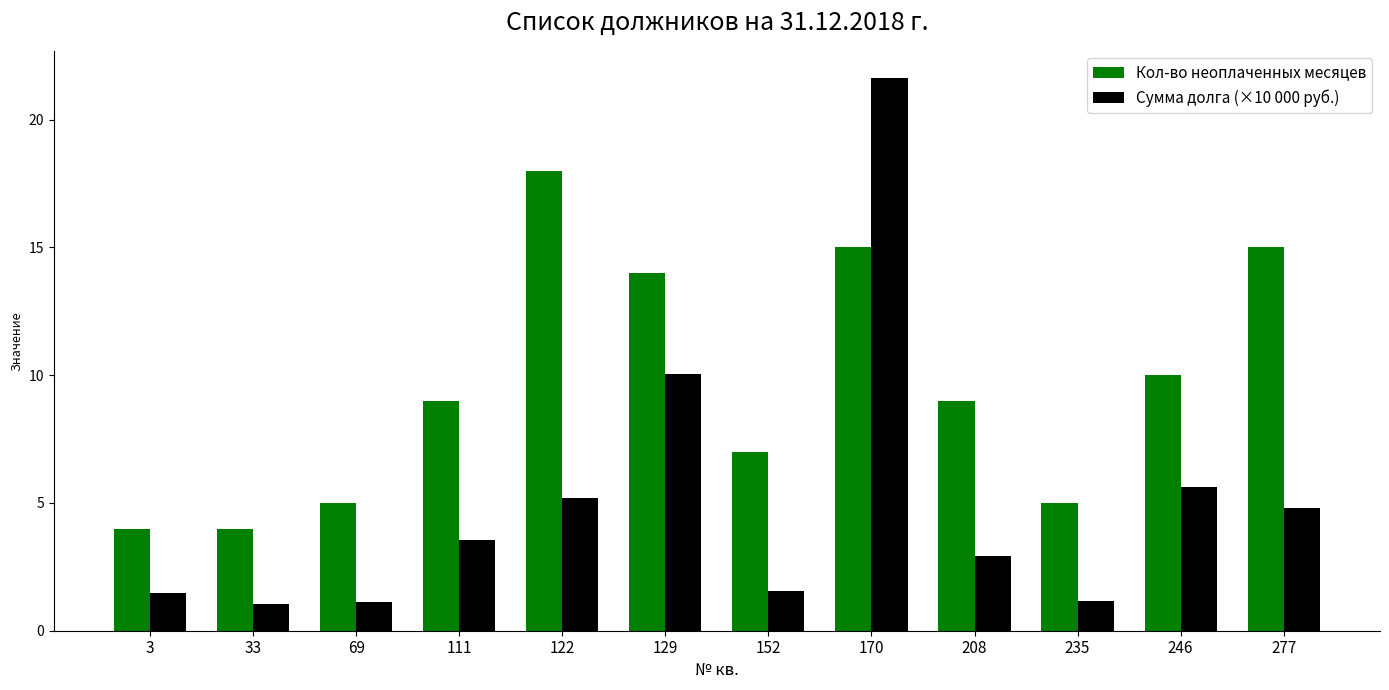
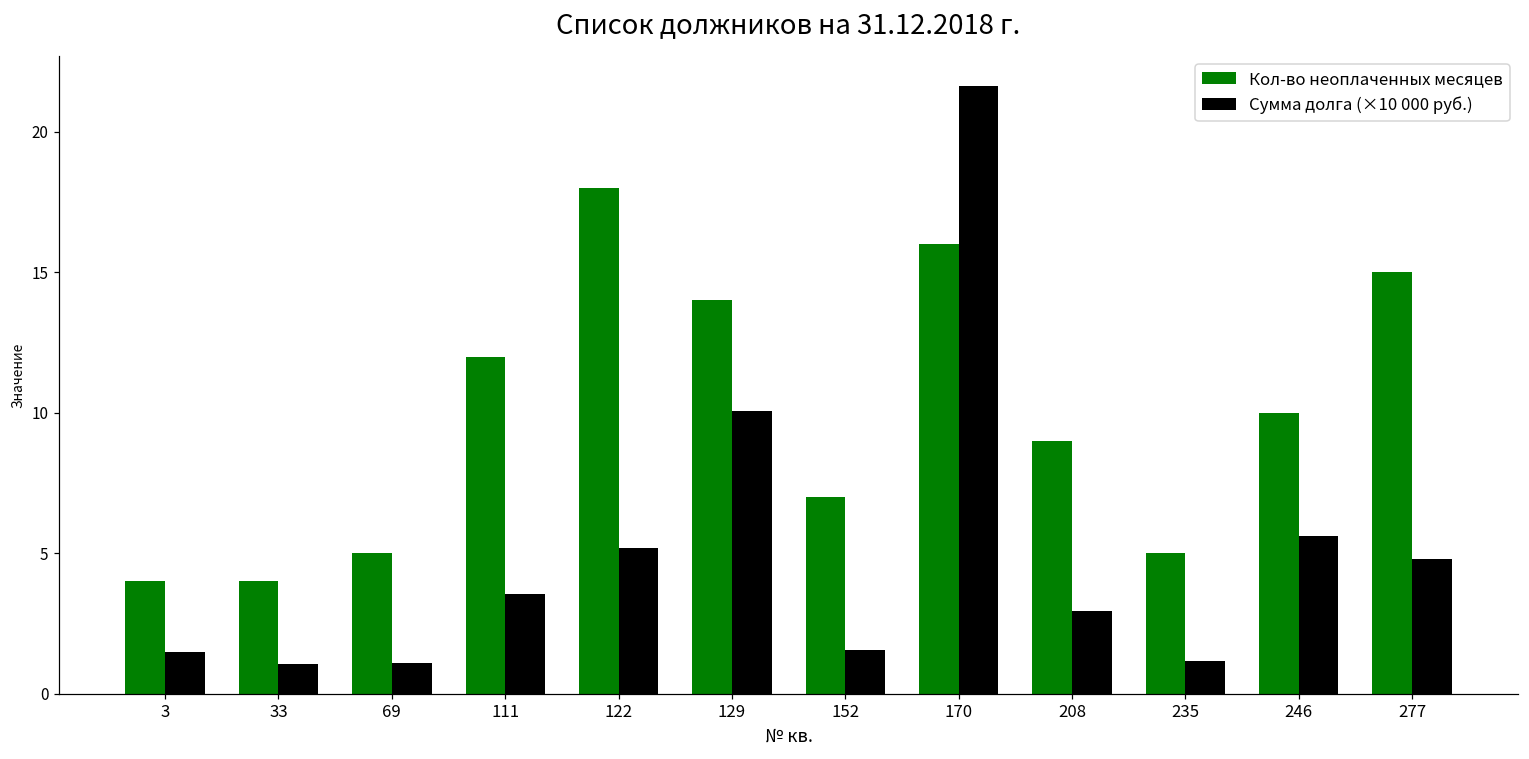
Кол-во неоплаченных месяцев, 111: 9 -> 12
Кол-во неоплаченных месяцев, 170: 15 -> 16
